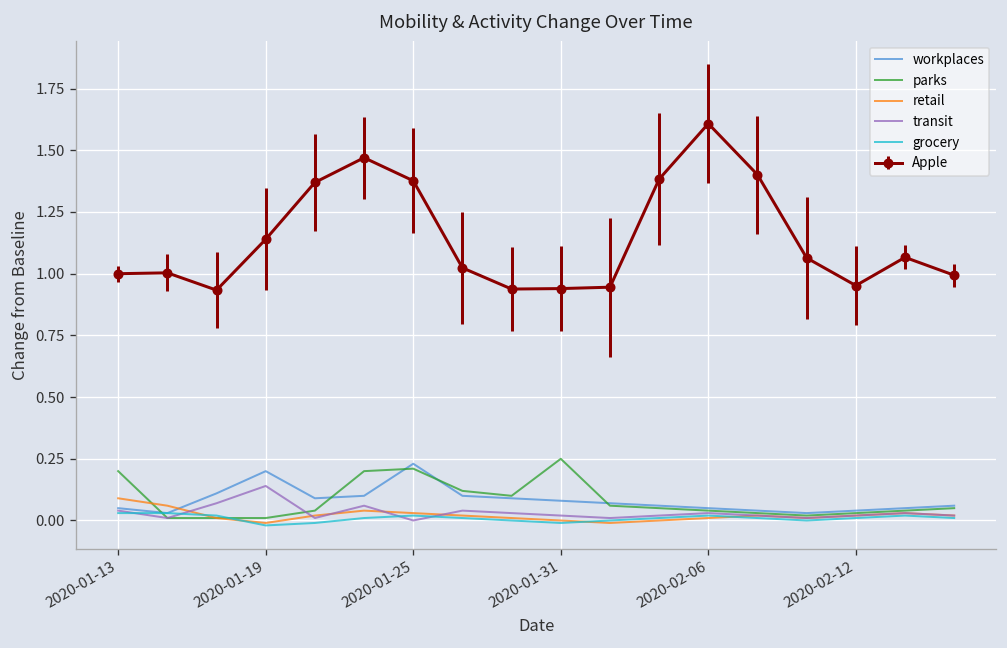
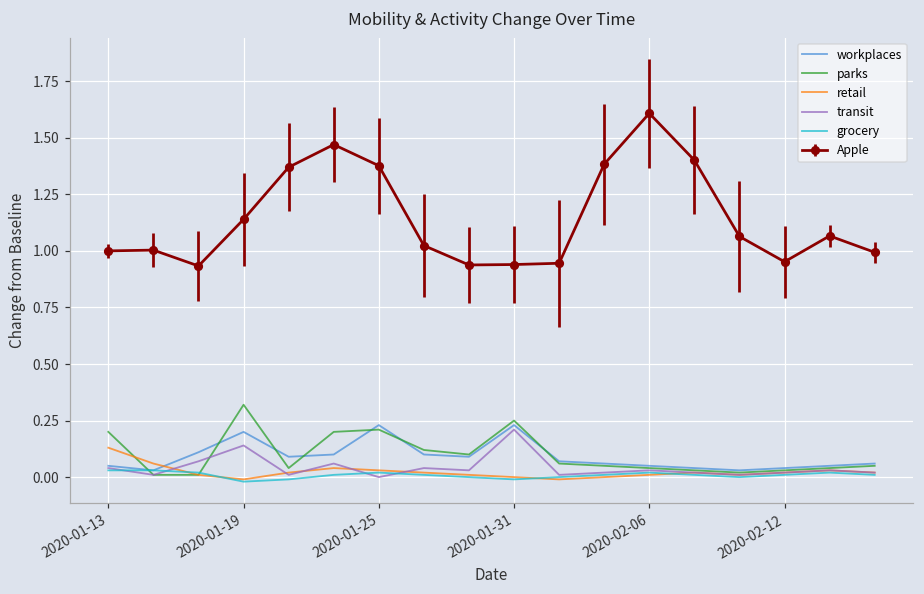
retail, 2020-01-13: 0.09 -> 0.13
parks, 2020-01-19: 0.01 -> 0.32
workplaces, 2020-01-31: 0.08 -> 0.23
transit, 2020-01-31: 0.02 -> 0.21
